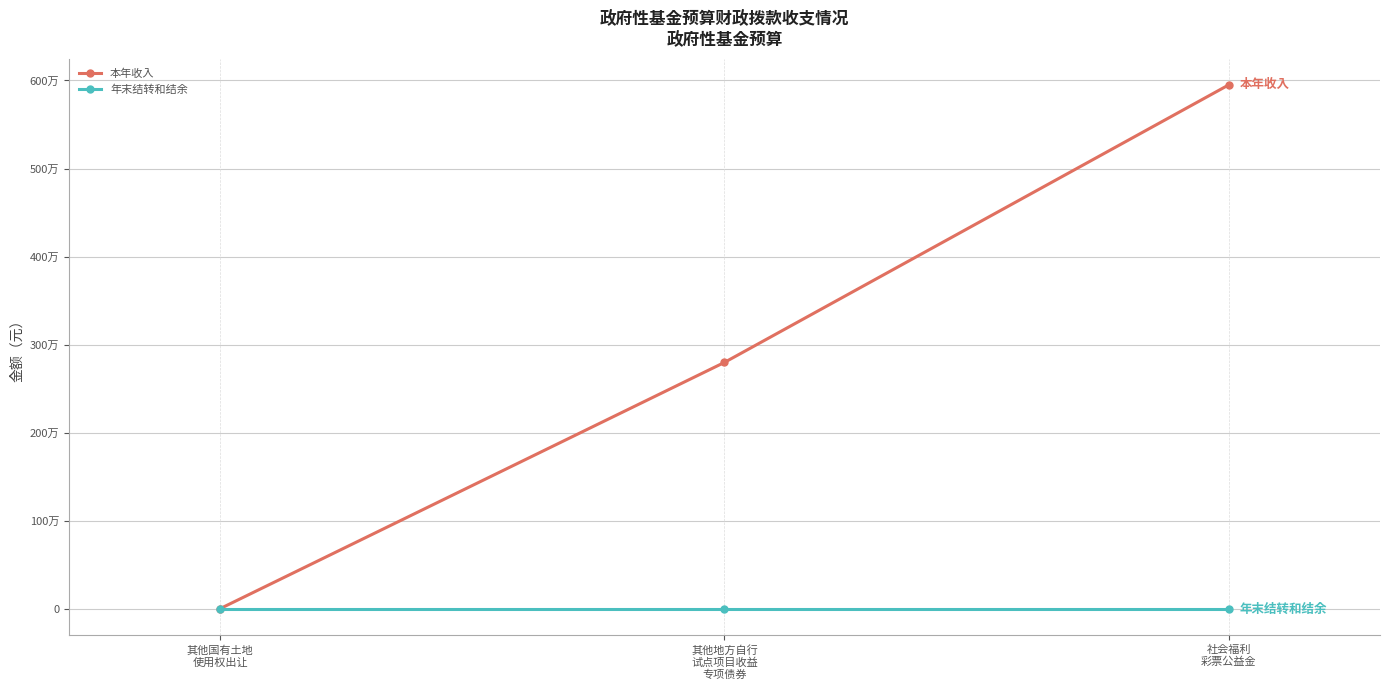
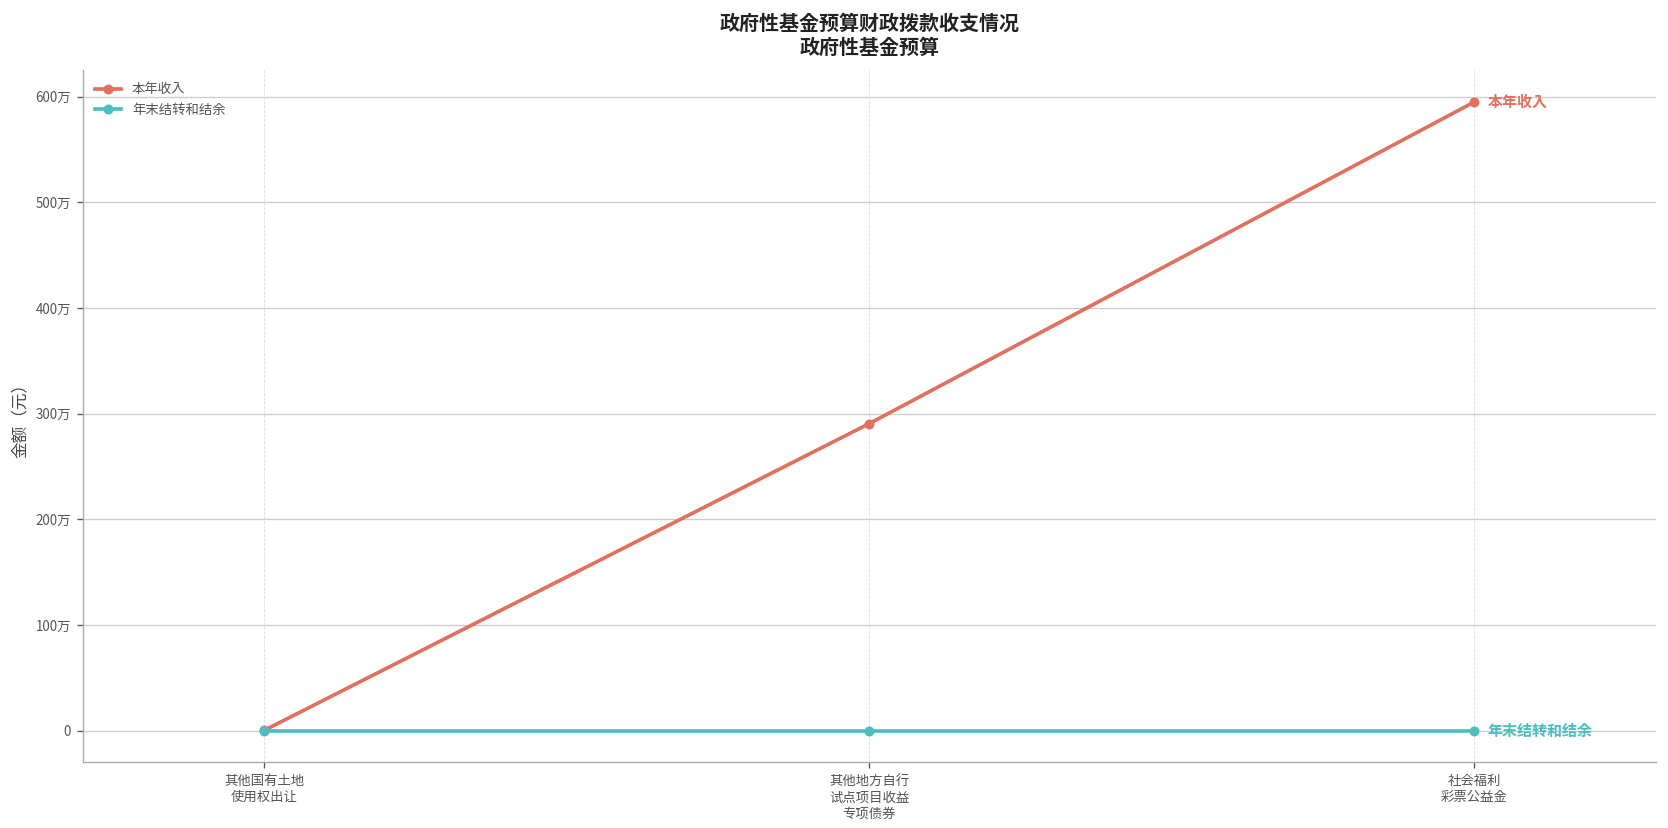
本年收入, 其他地方自行 试点项目收益 专项债券: 280万 -> 290万
